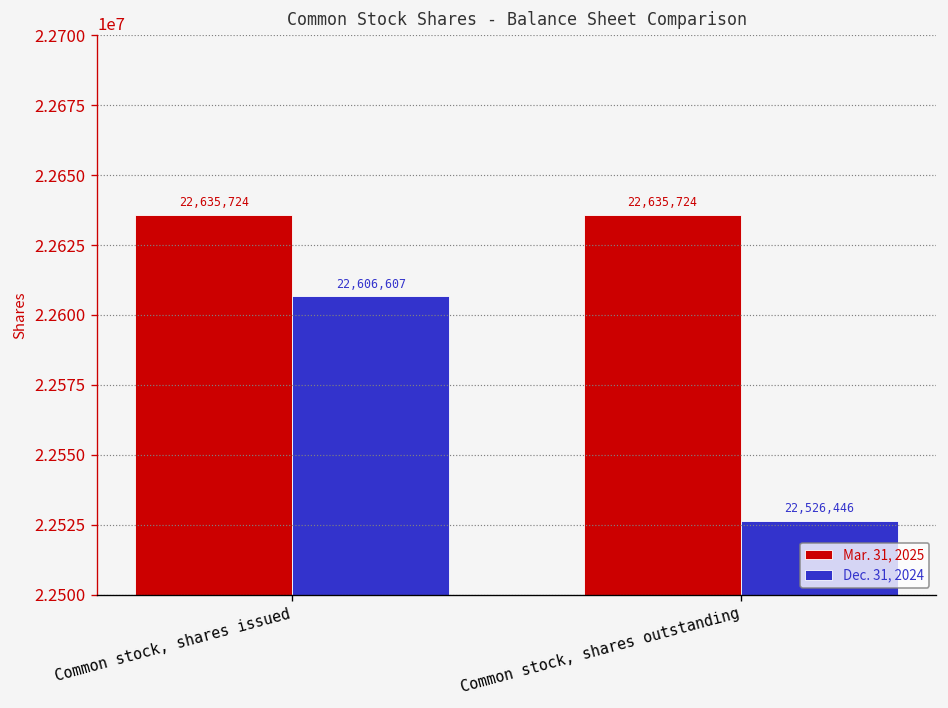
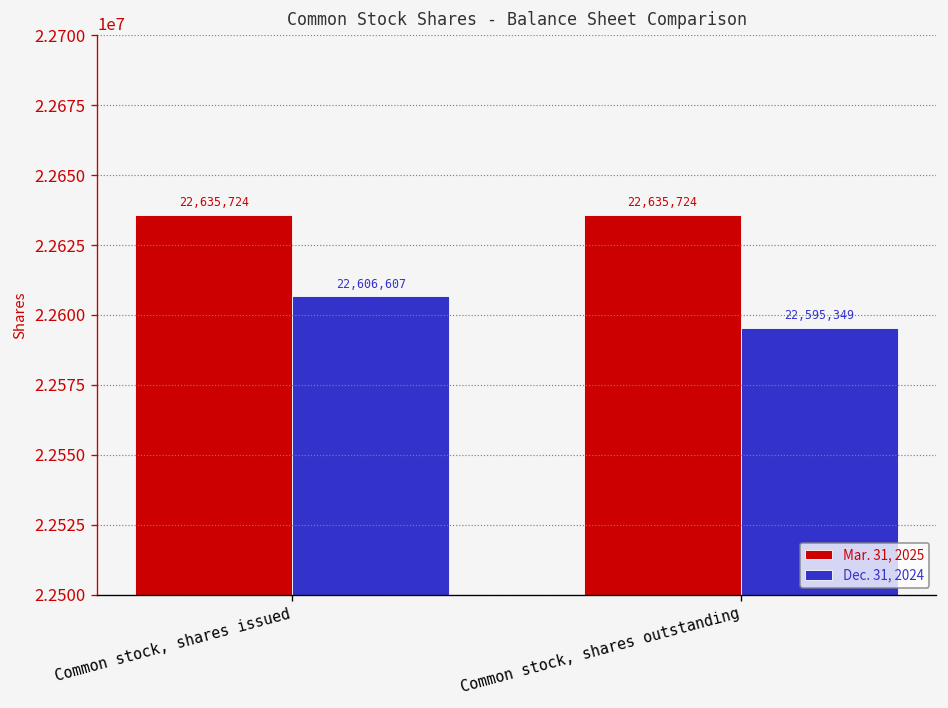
Dec. 31, 2024, Common stock, shares outstanding: 22,526,446 -> 22,595,349
